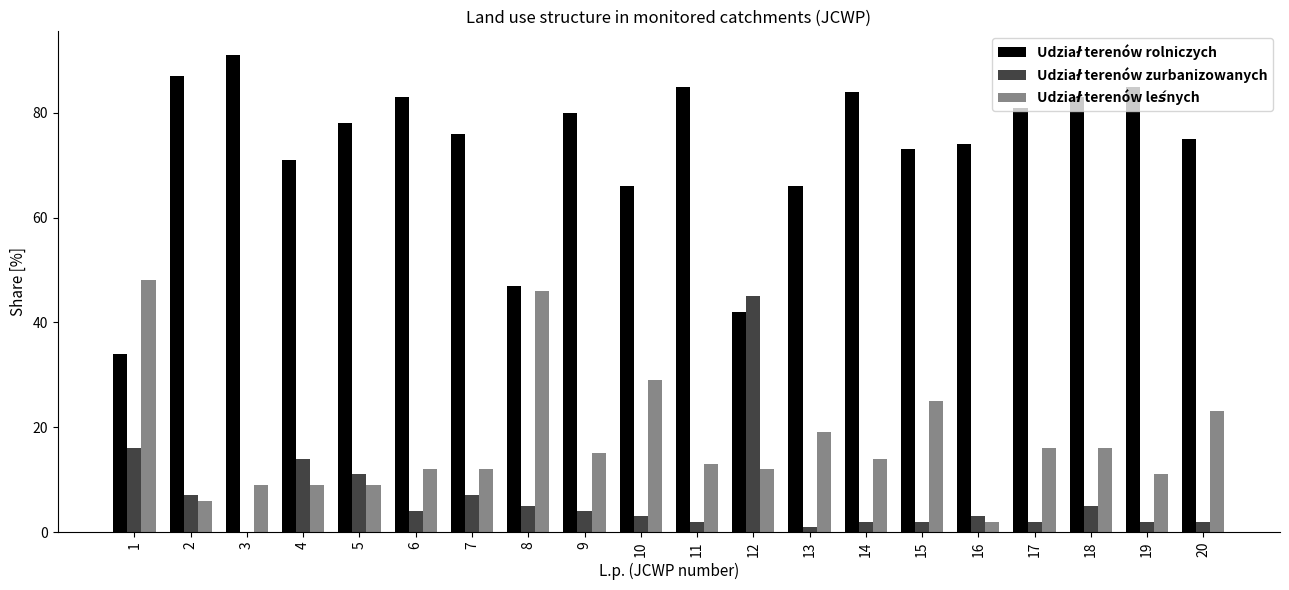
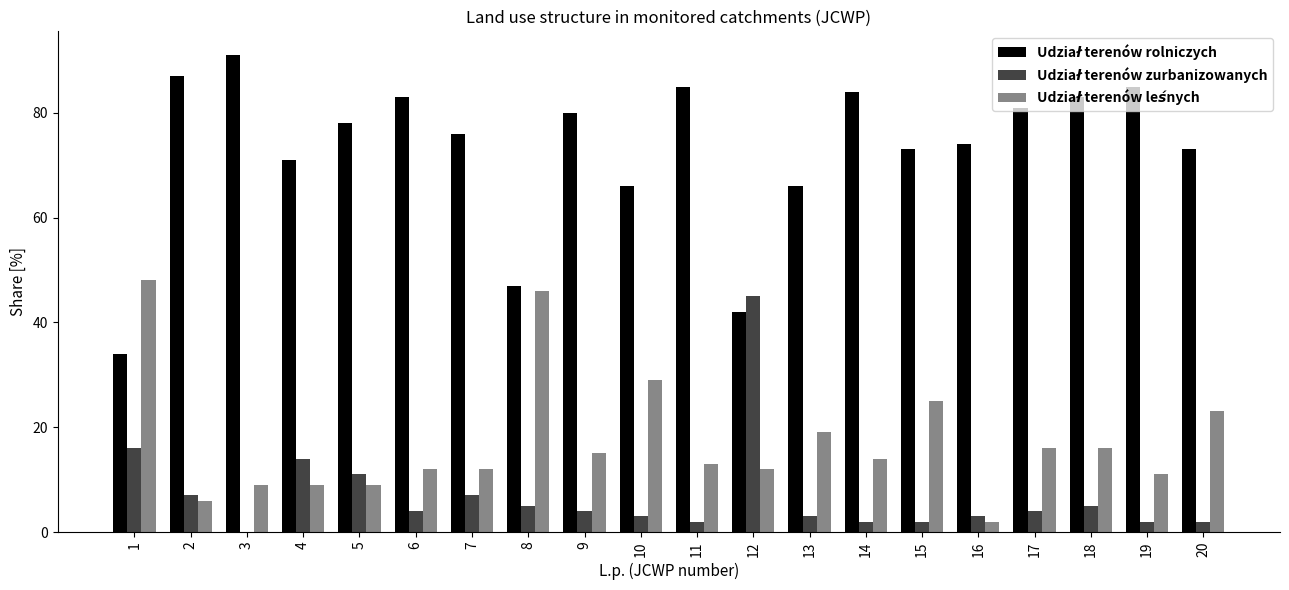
Udział terenów zurbanizowanych, 13: 1 -> 3
Udział terenów zurbanizowanych, 17: 2 -> 4
Udział terenów rolniczych, 20: 75 -> 73
